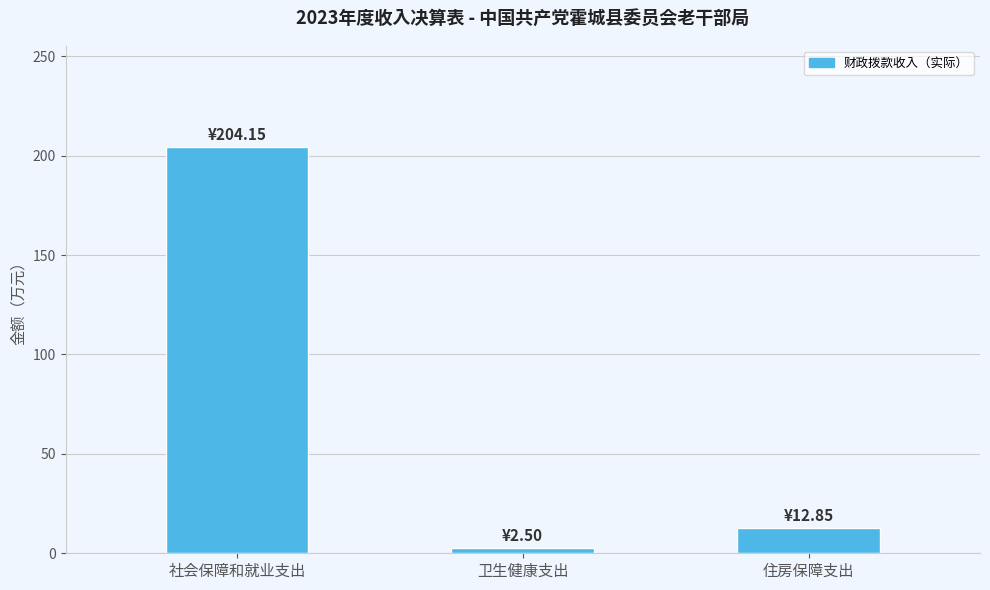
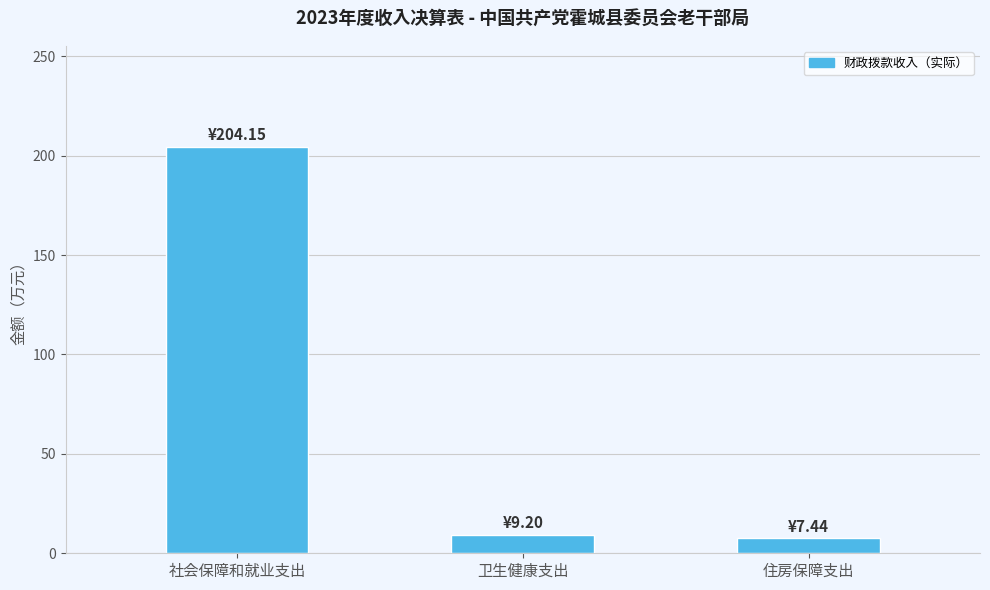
卫生健康支出: ¥2.50 -> ¥9.20
住房保障支出: ¥12.85 -> ¥7.44
